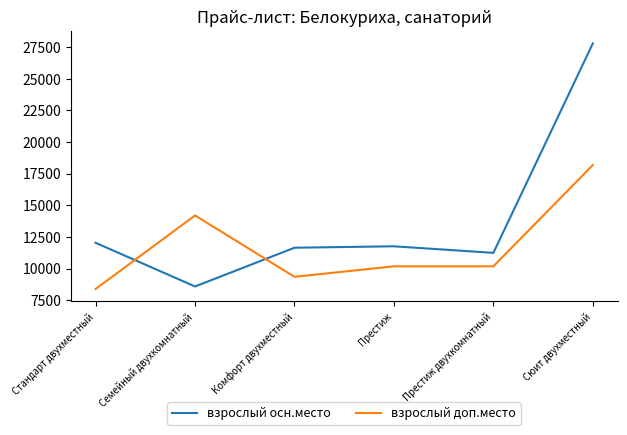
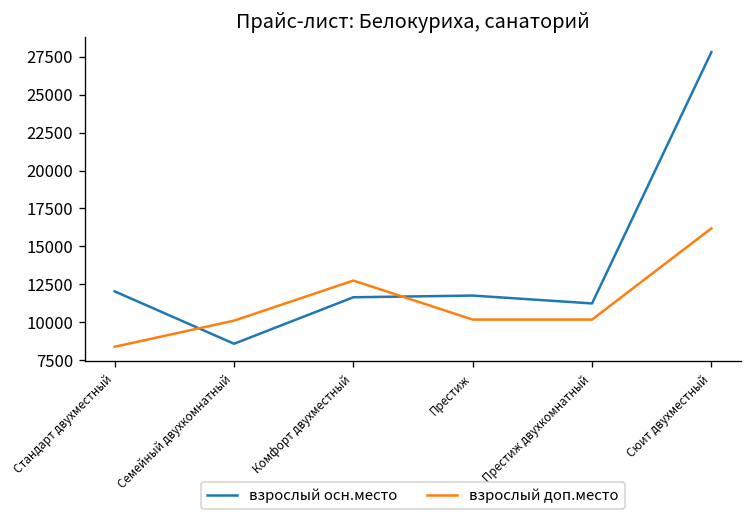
взрослый доп.место, Семейный двухкомнатный: 14200 -> 10100
взрослый доп.место, Комфорт двухместный: 9400 -> 12800
взрослый доп.место, Сюит двухместный: 18200 -> 16200
